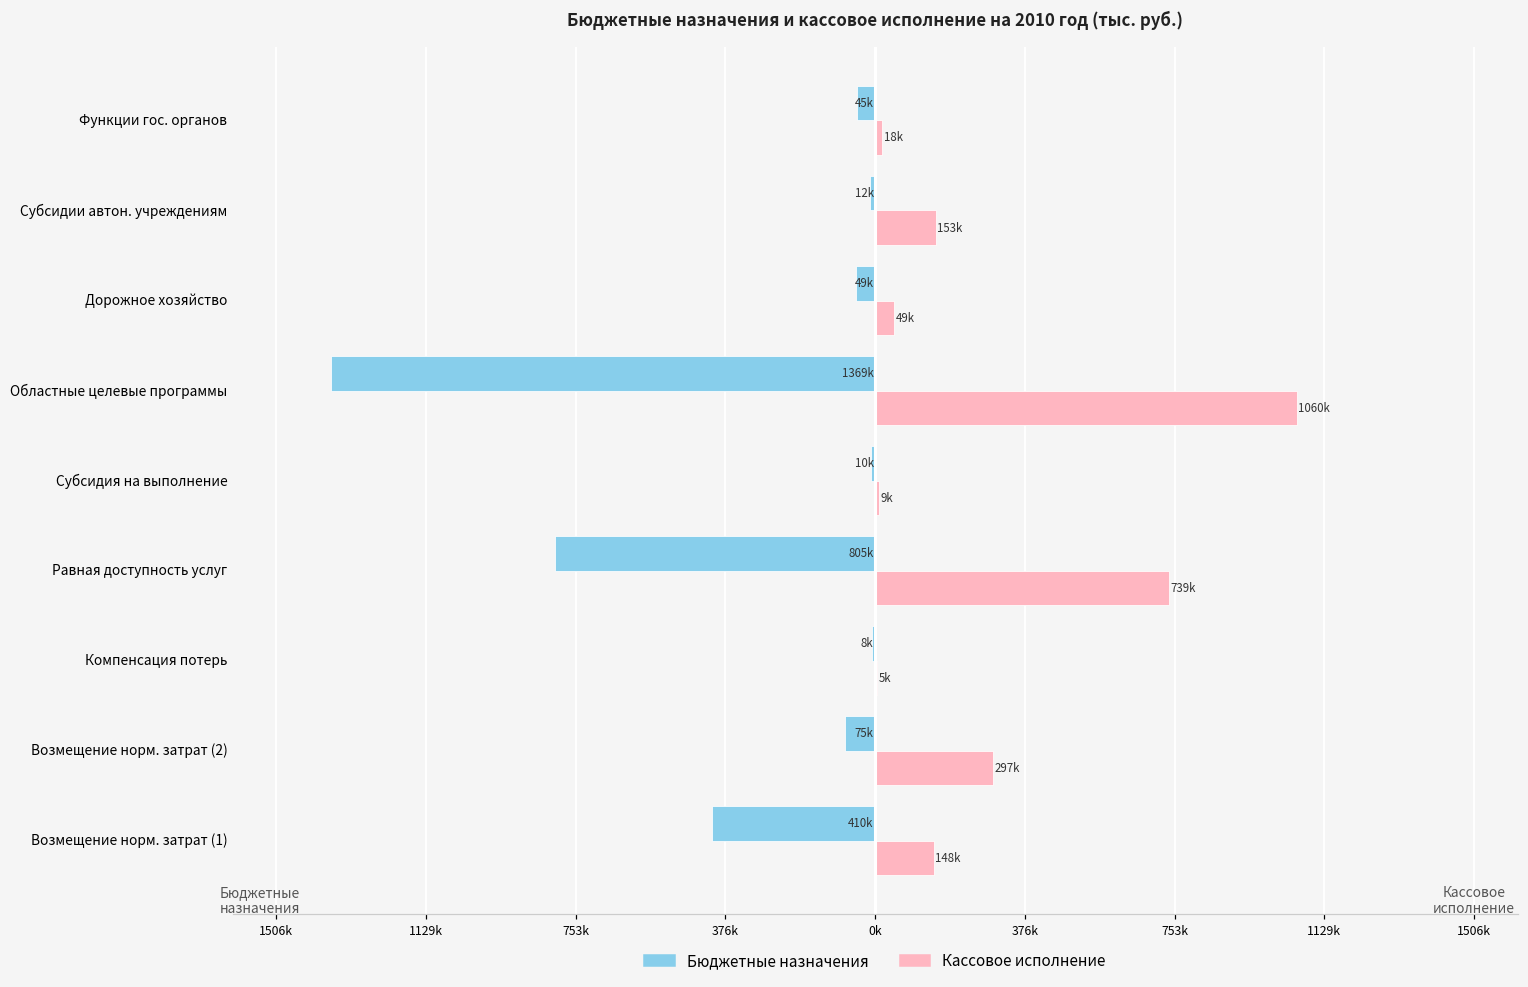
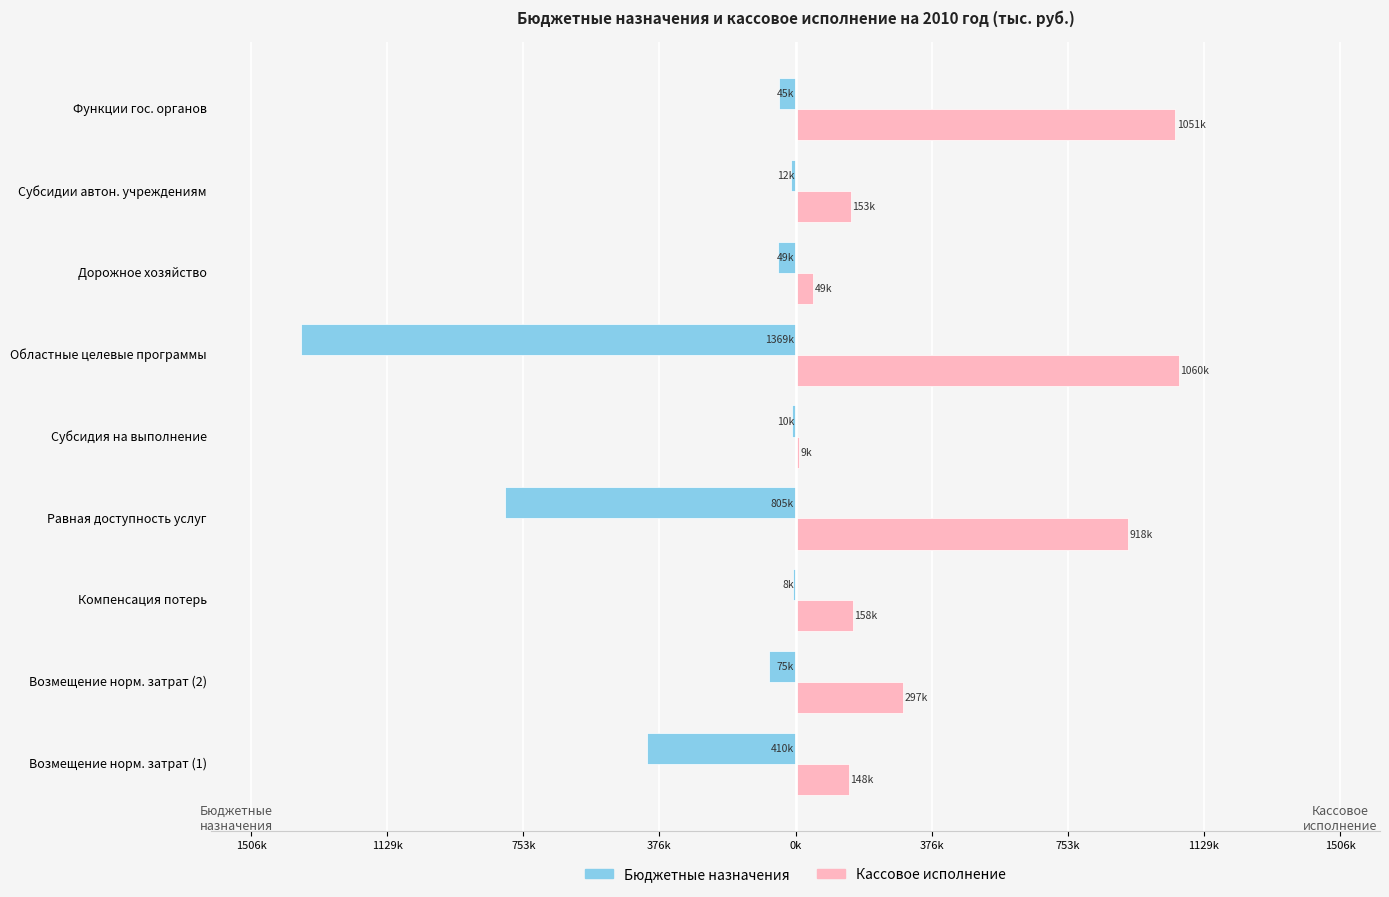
Кассовое исполнение, Функции гос. органов: 18k -> 1051k
Кассовое исполнение, Равная доступность услуг: 739k -> 918k
Кассовое исполнение, Компенсация потерь: 5k -> 158k
